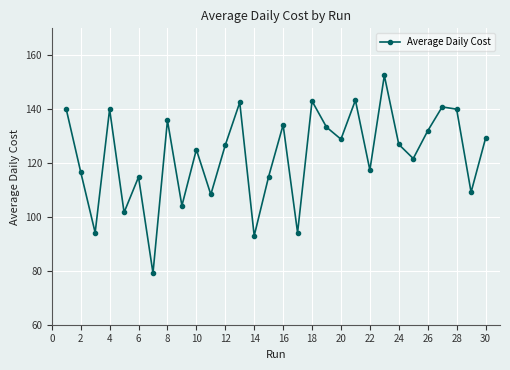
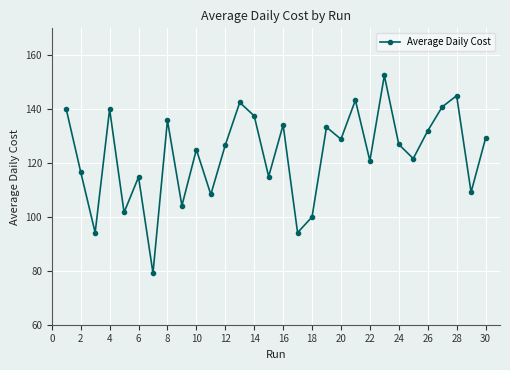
14: 93 -> 138
18: 143 -> 100
22: 117 -> 121
28: 140 -> 145
